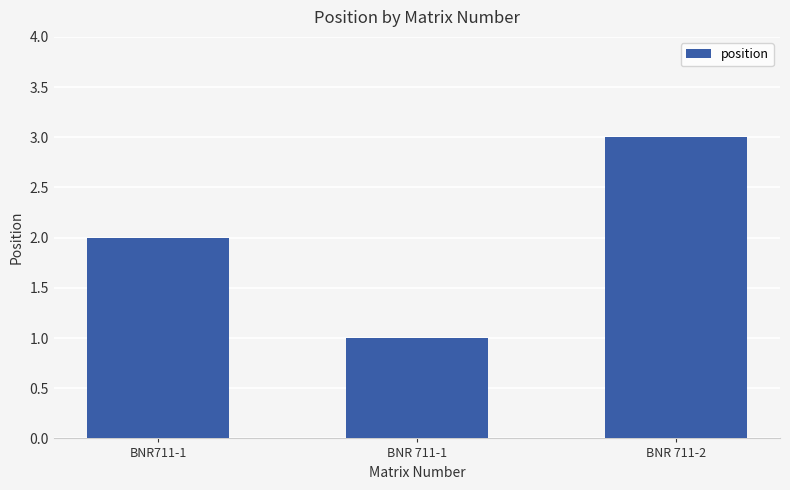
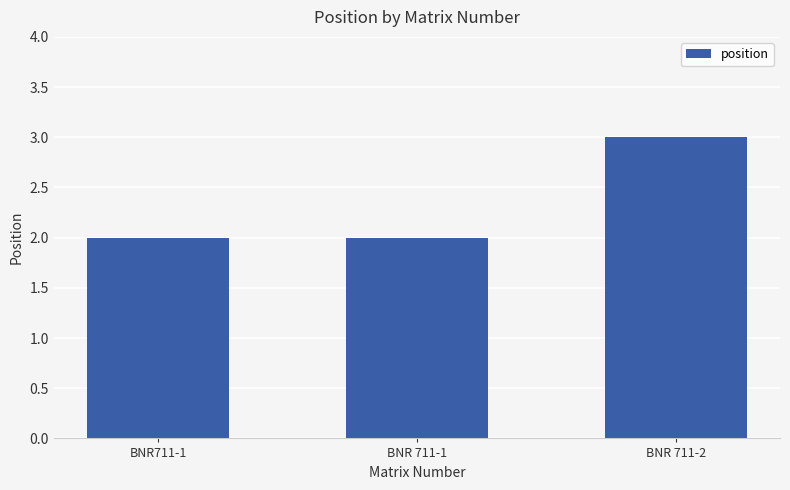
BNR 711-1: 1 -> 2
